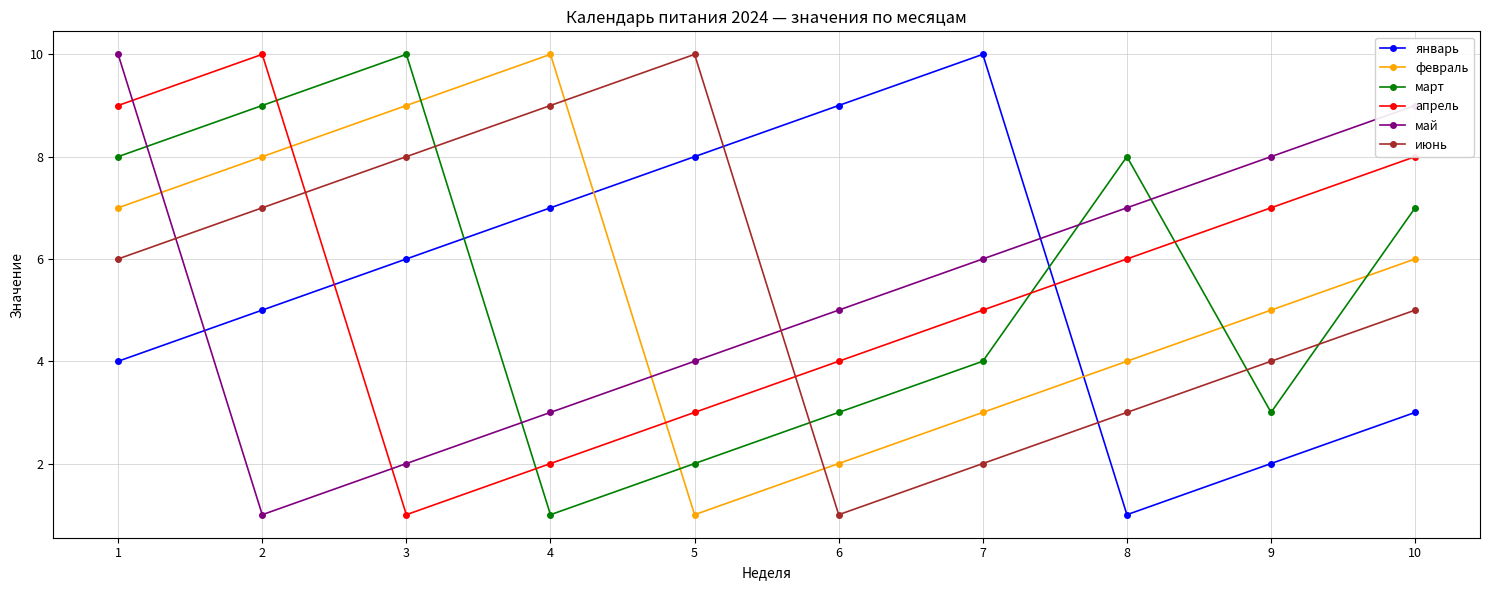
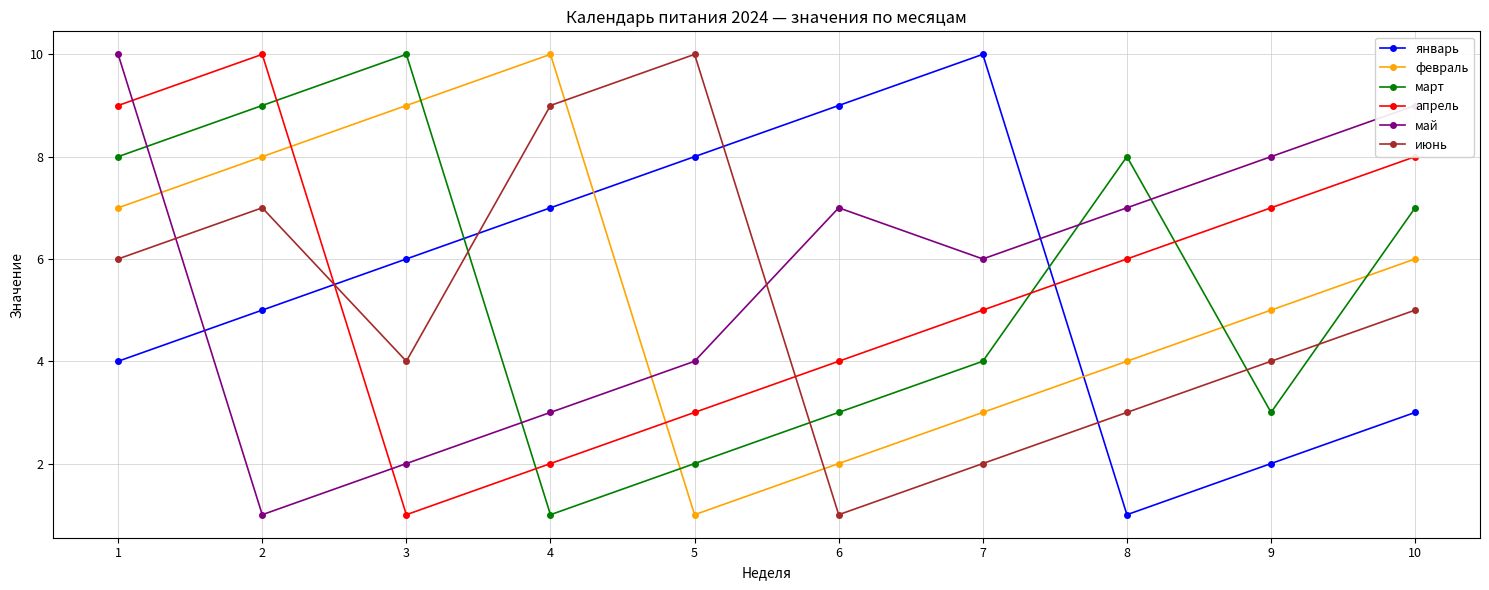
июнь, 3: 8 -> 4
май, 6: 5 -> 7
